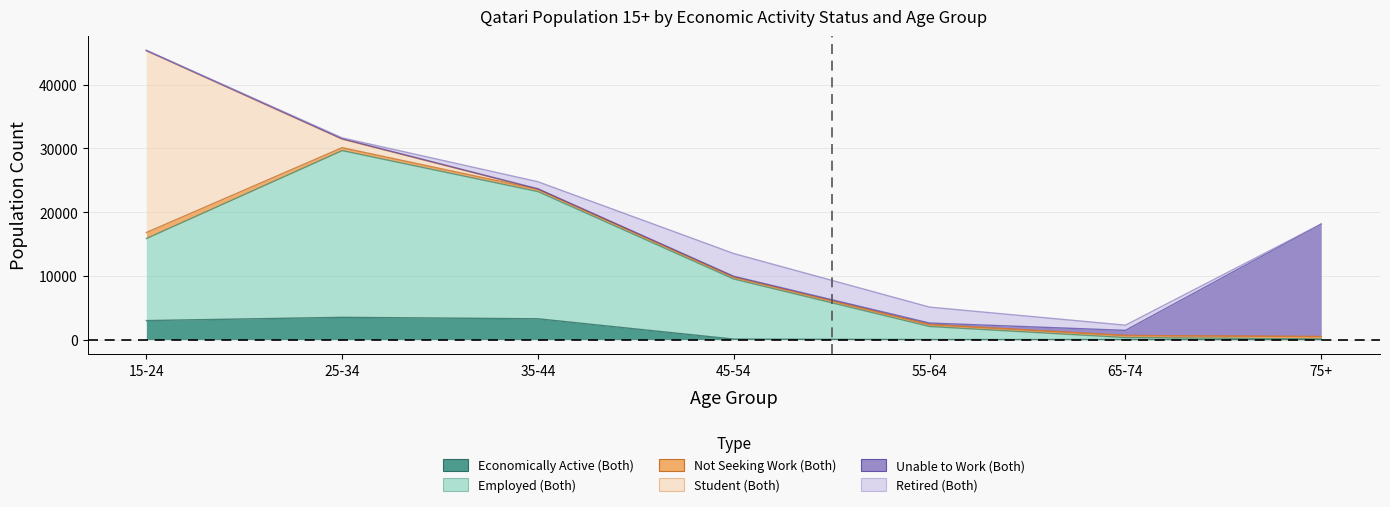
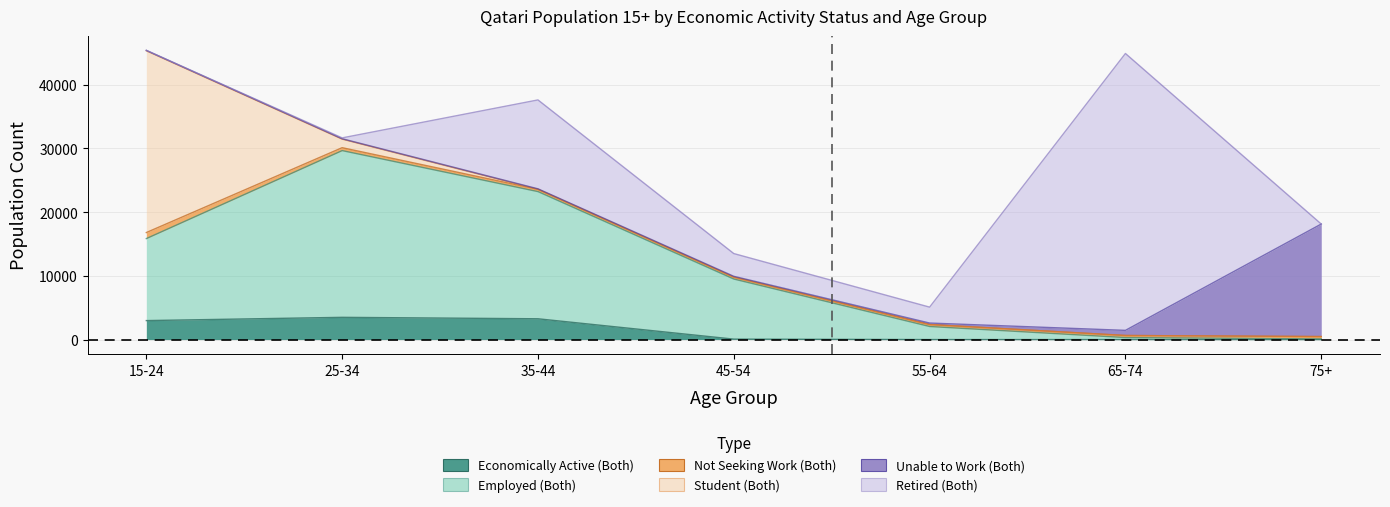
Retired (Both), 35-44: 1000 -> 14000
Retired (Both), 65-74: 1000 -> 43000
